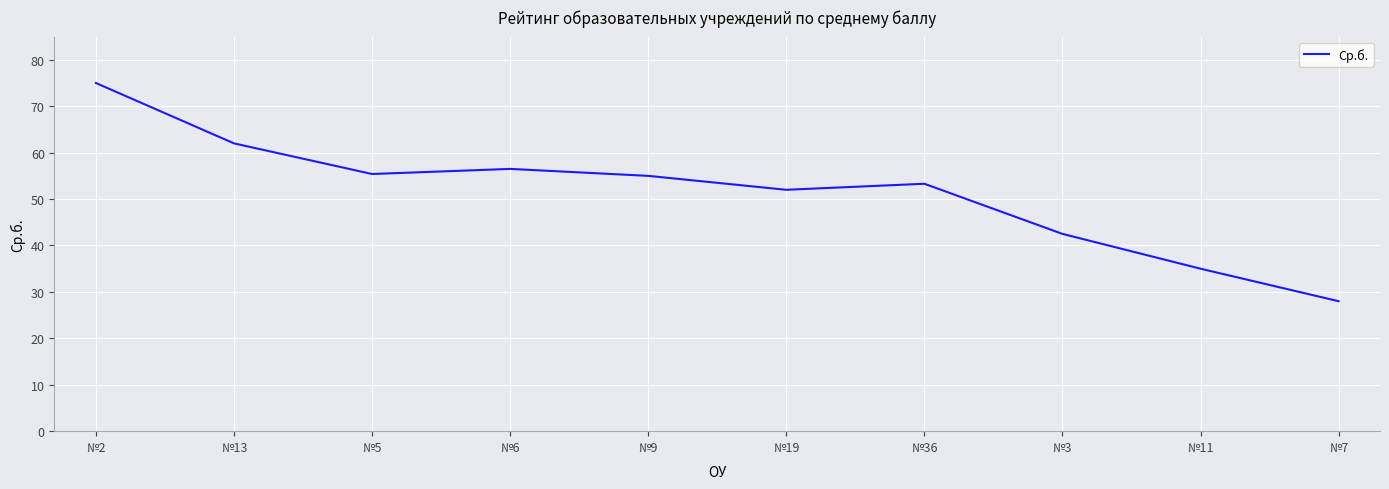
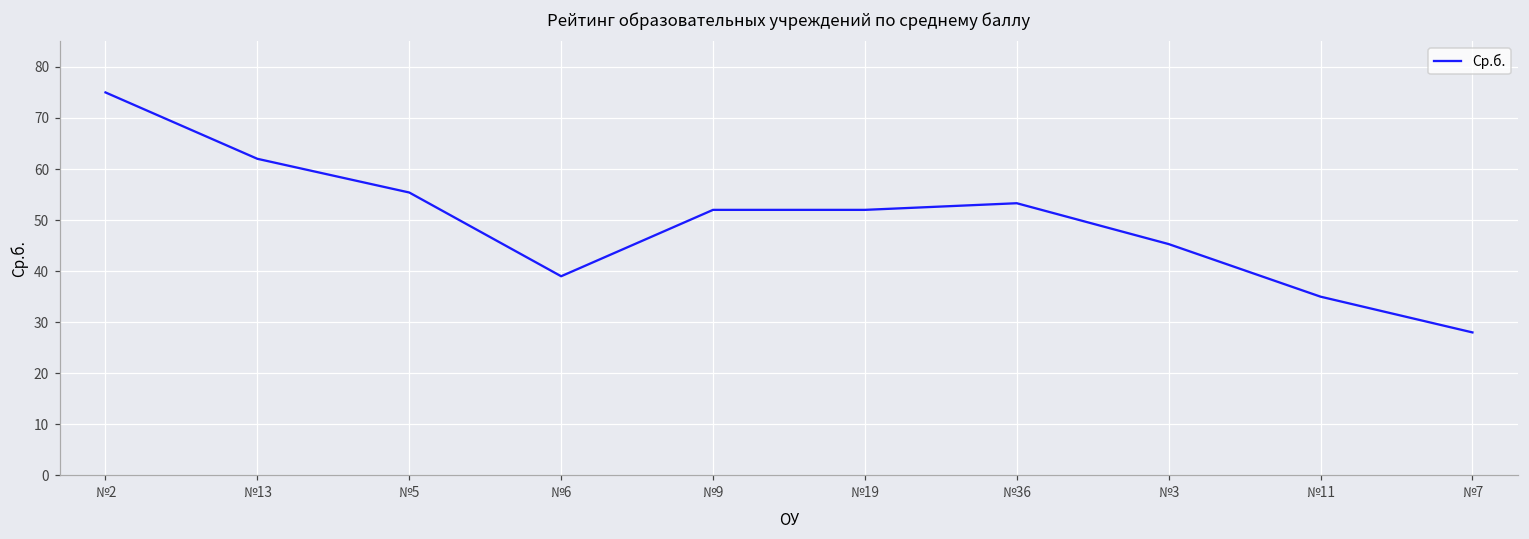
№6: 57 -> 39
№9: 55 -> 52
№3: 43 -> 45
